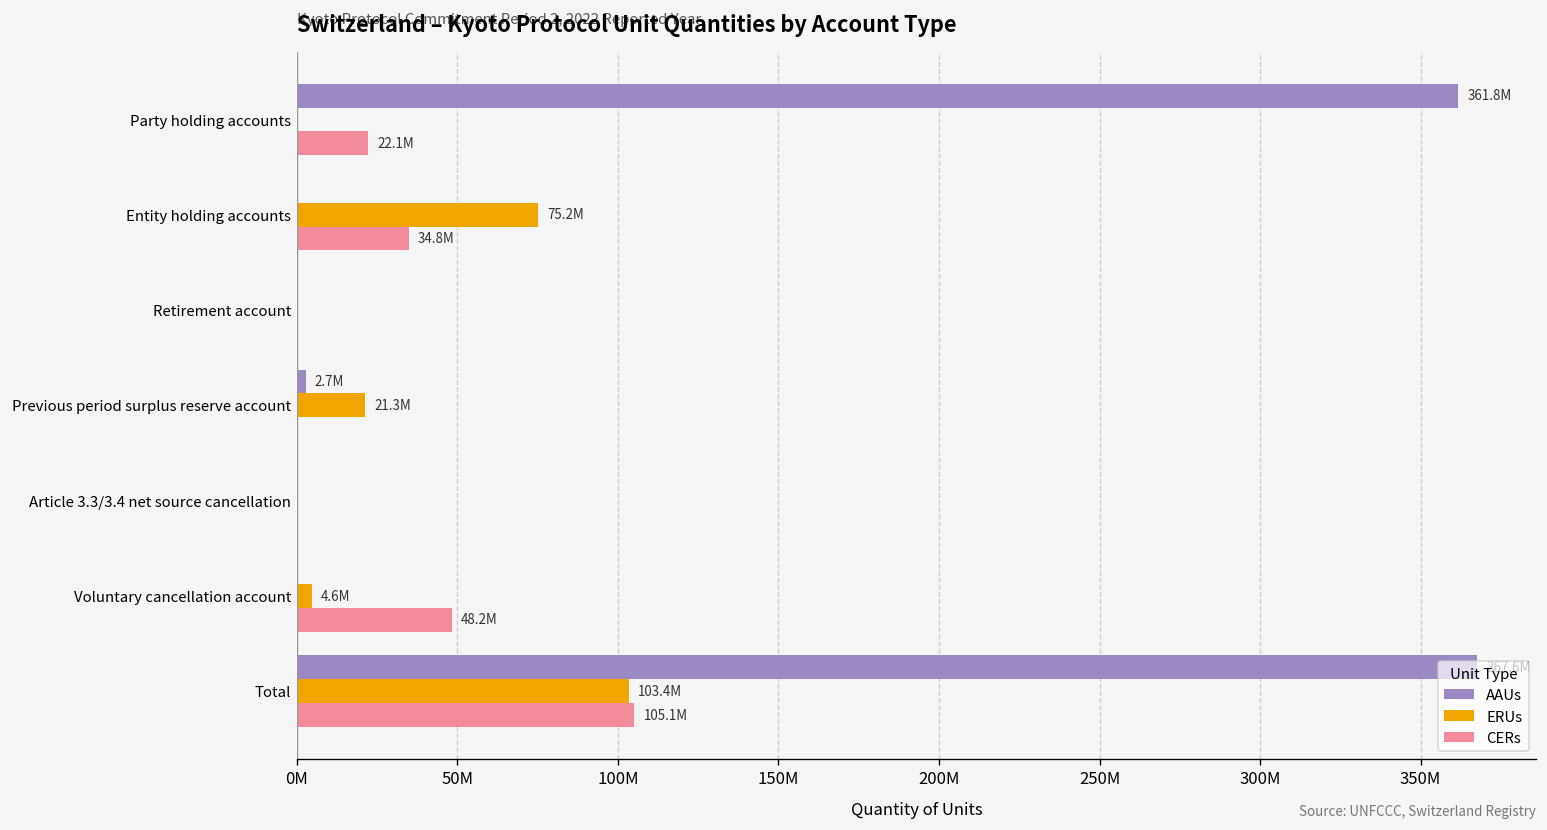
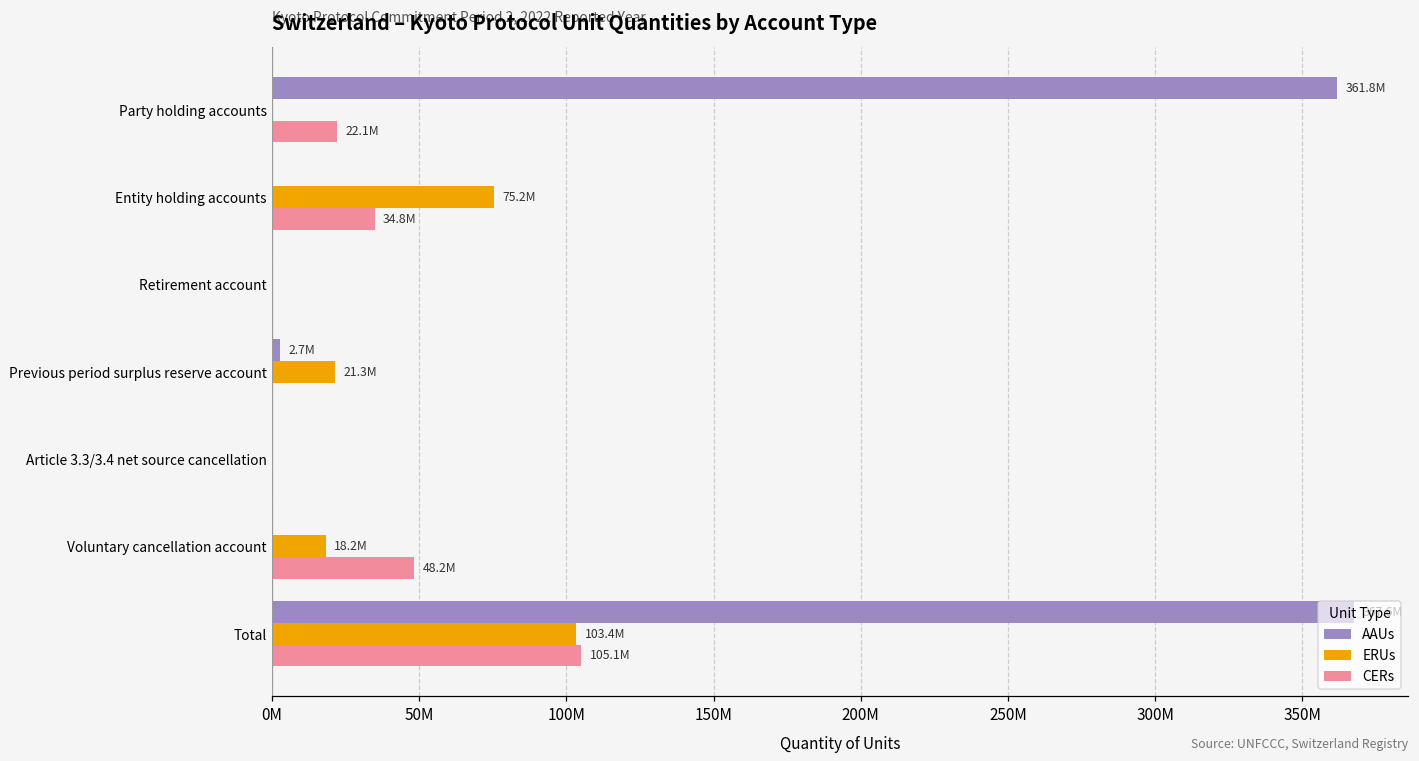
ERUs, Voluntary cancellation account: 4.6M -> 18.2M
